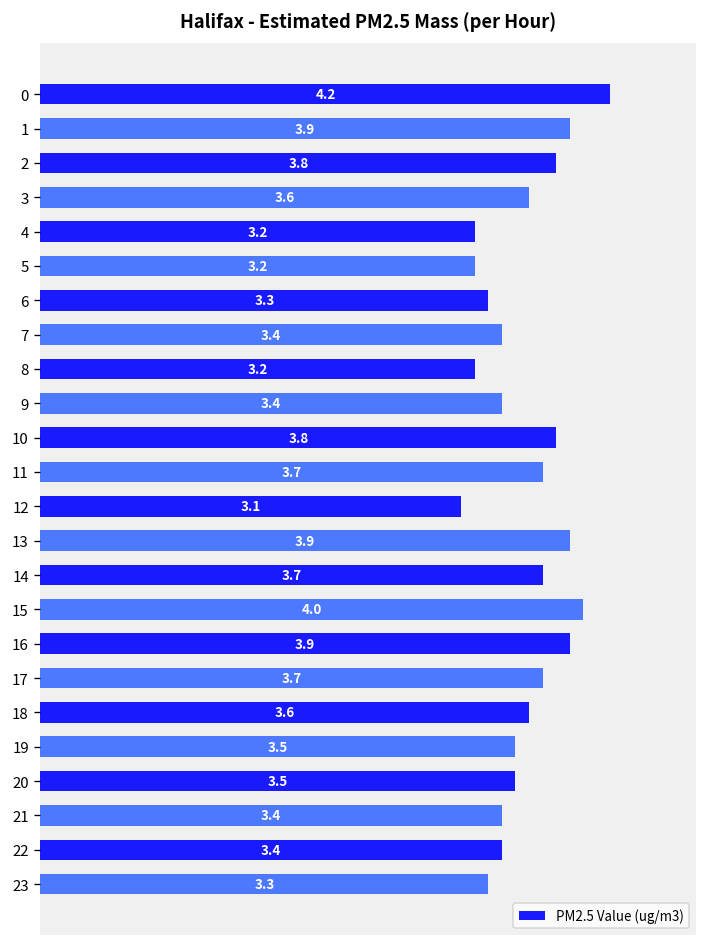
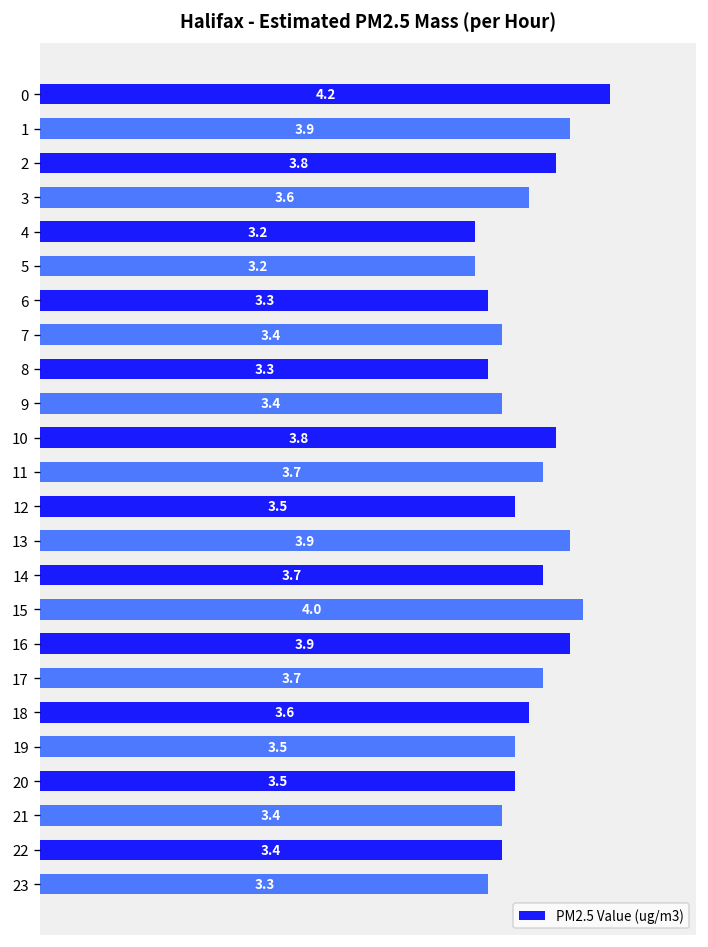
8: 3.2 -> 3.3
12: 3.1 -> 3.5
